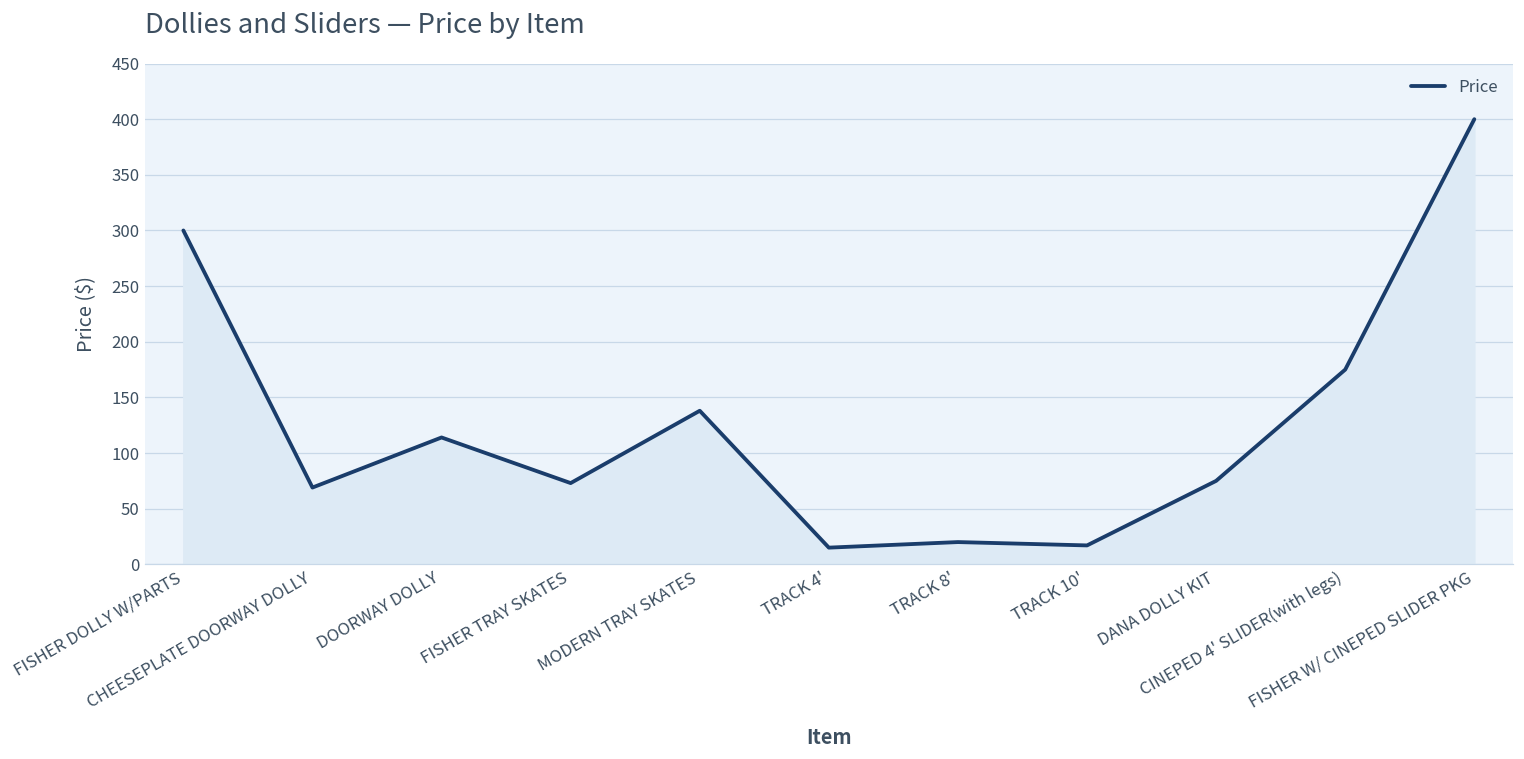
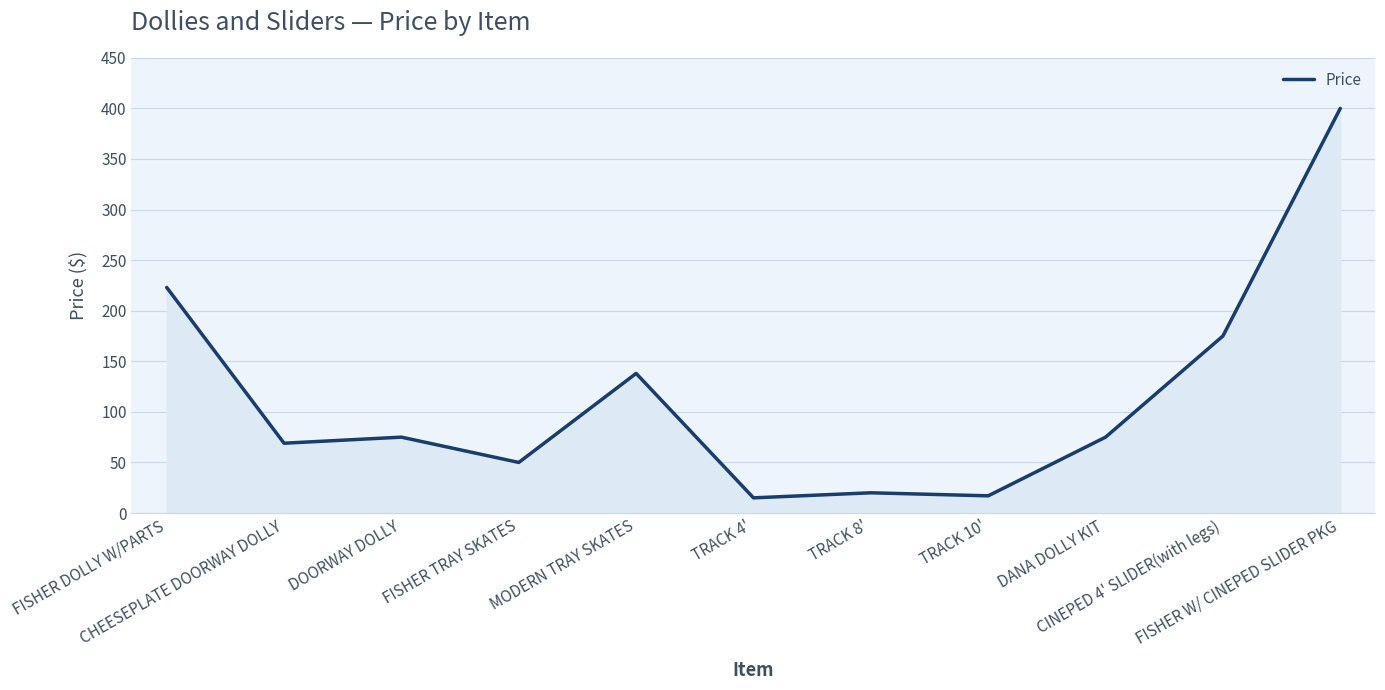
FISHER DOLLY W/PARTS: 300 -> 223
DOORWAY DOLLY: 114 -> 75
FISHER TRAY SKATES: 73 -> 50
